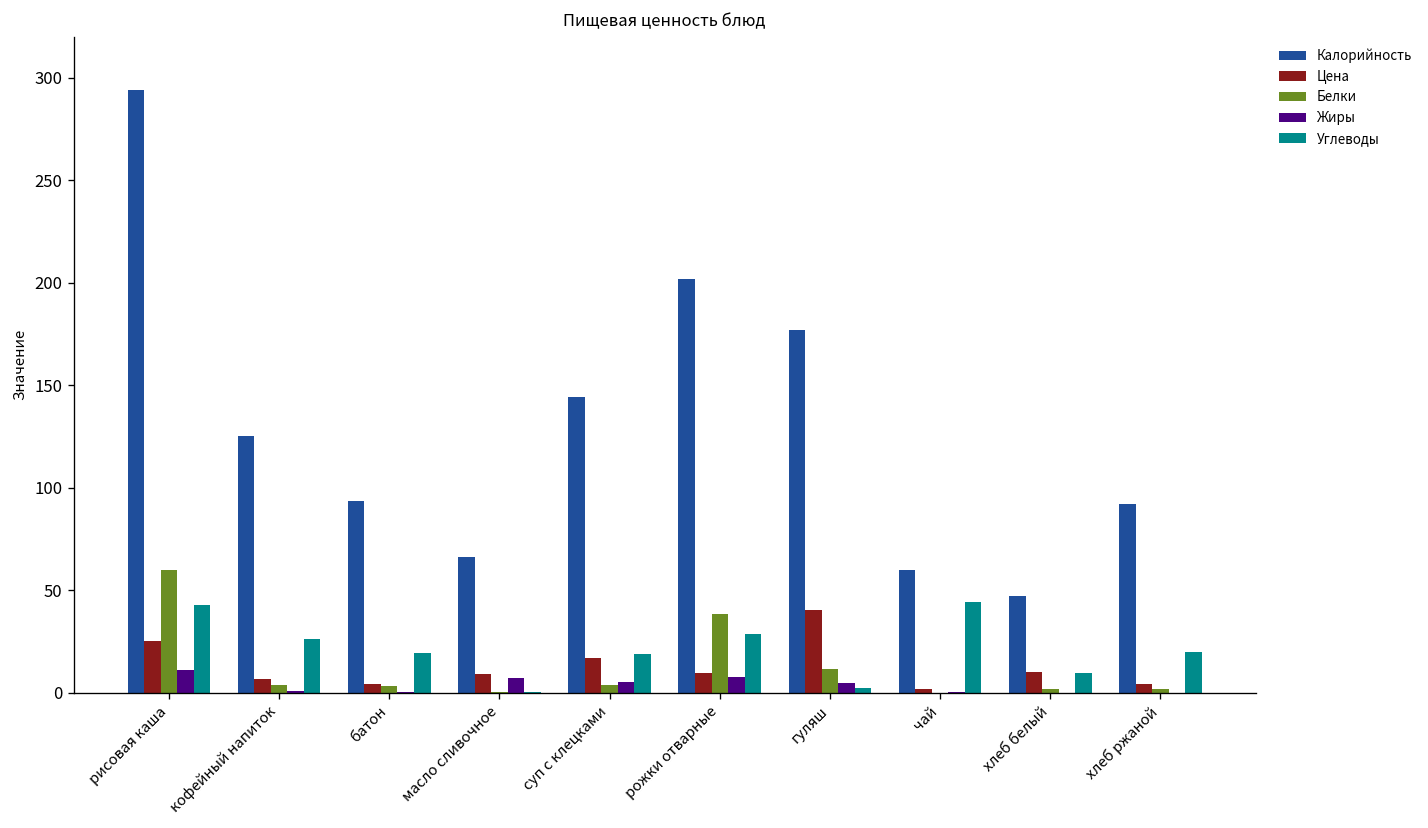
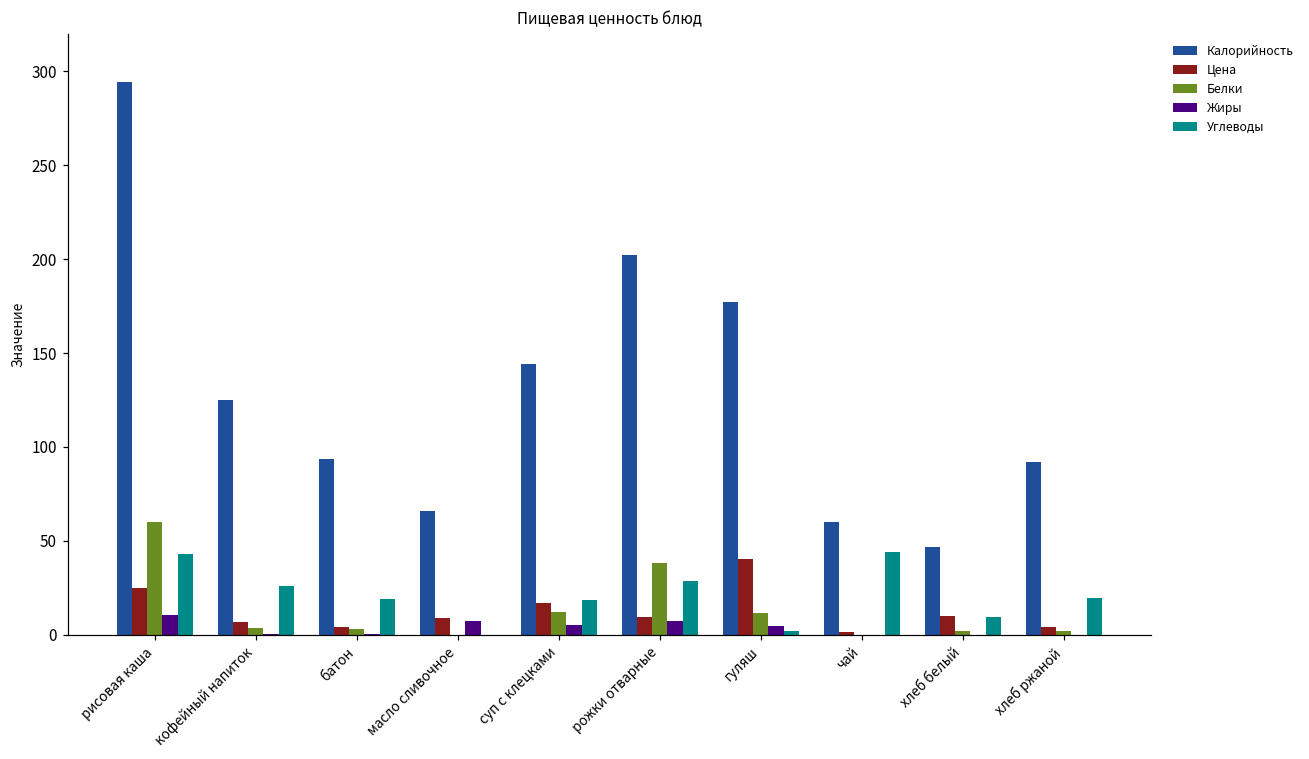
Белки, суп с клецками: 4 -> 12
